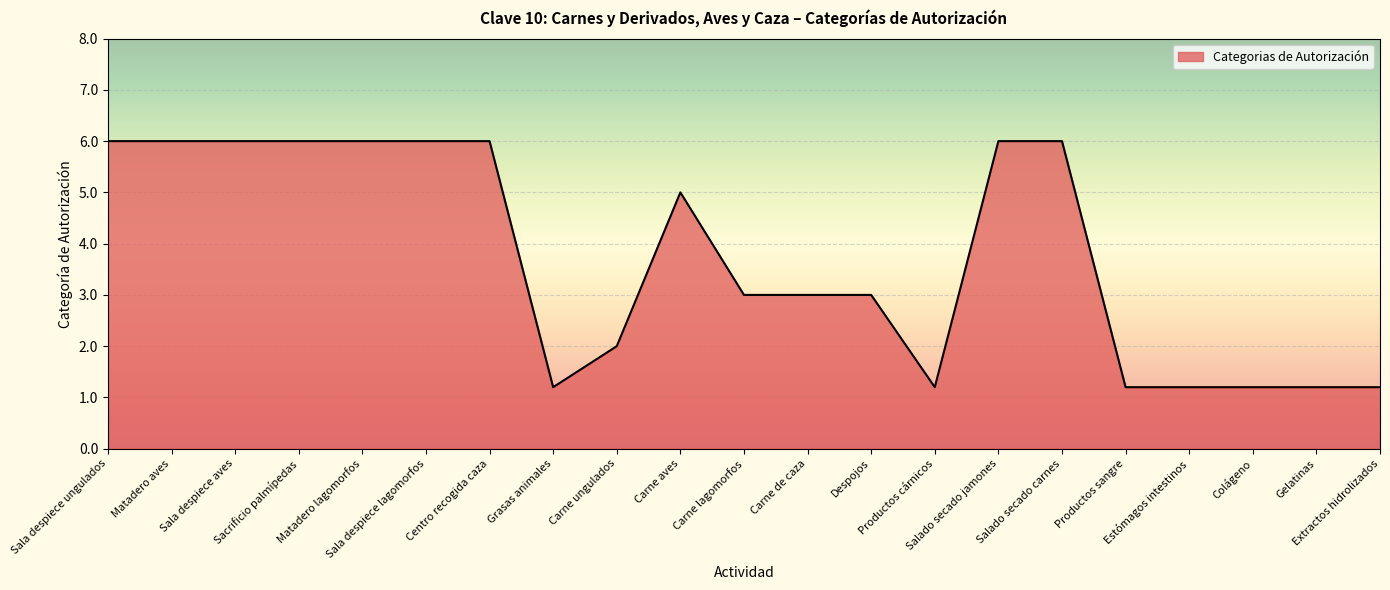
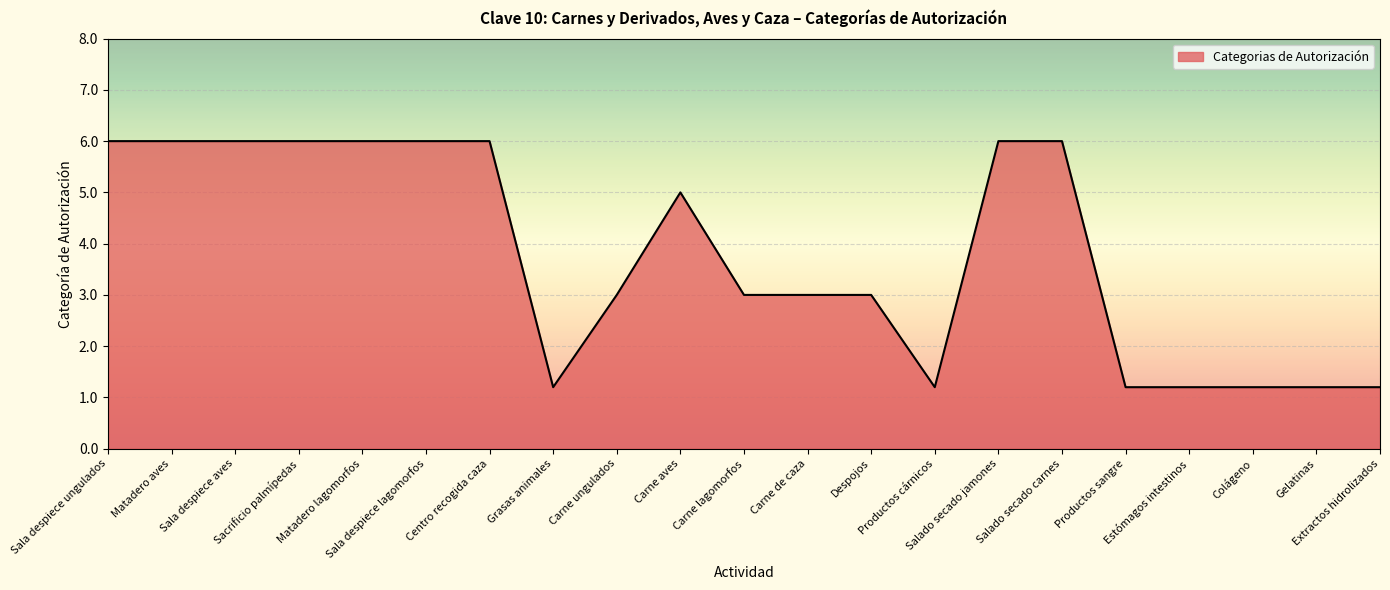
Carne ungulados: 2 -> 3
